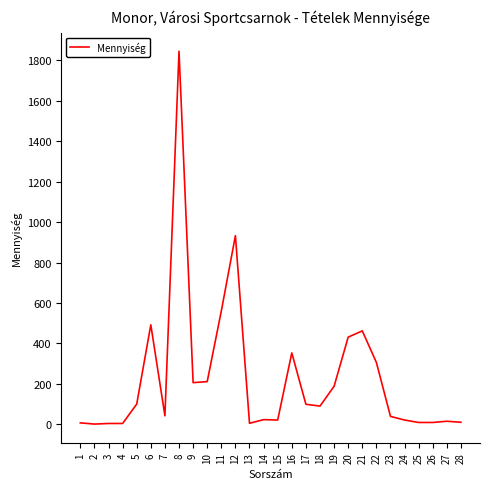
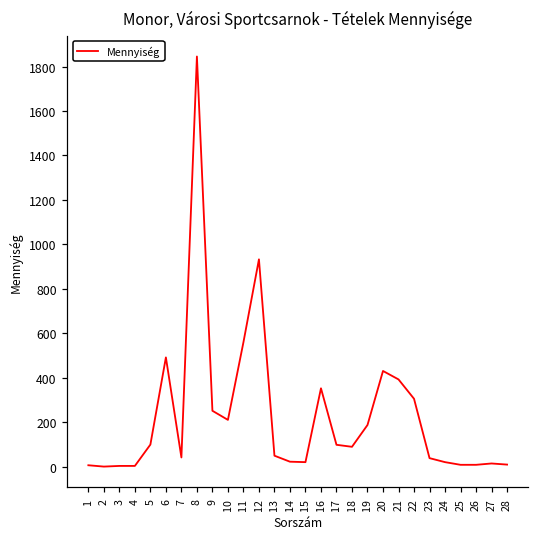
9: 210 -> 250
13: 10 -> 50
21: 460 -> 390
